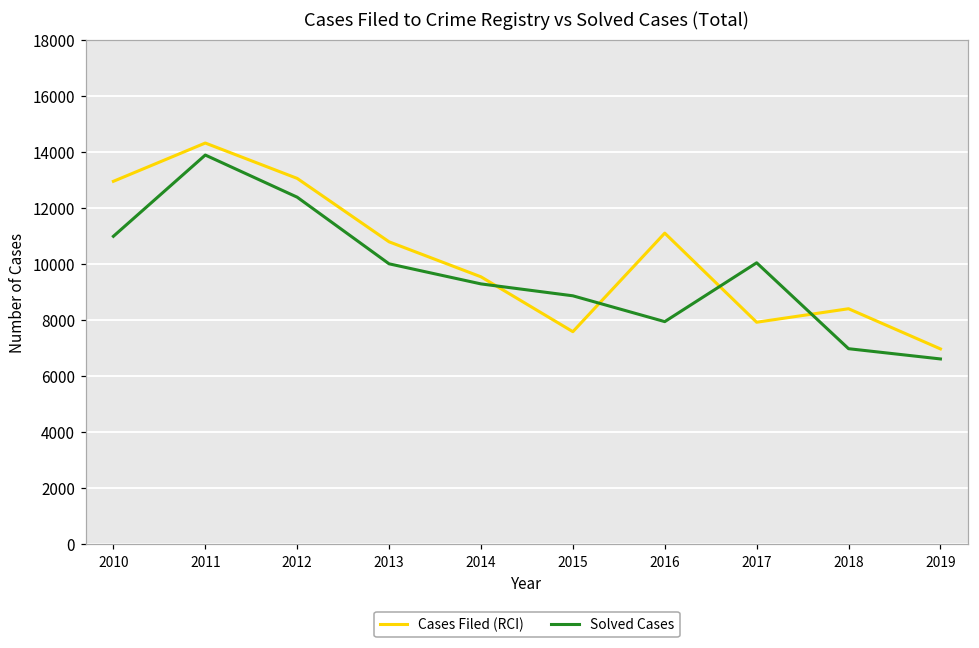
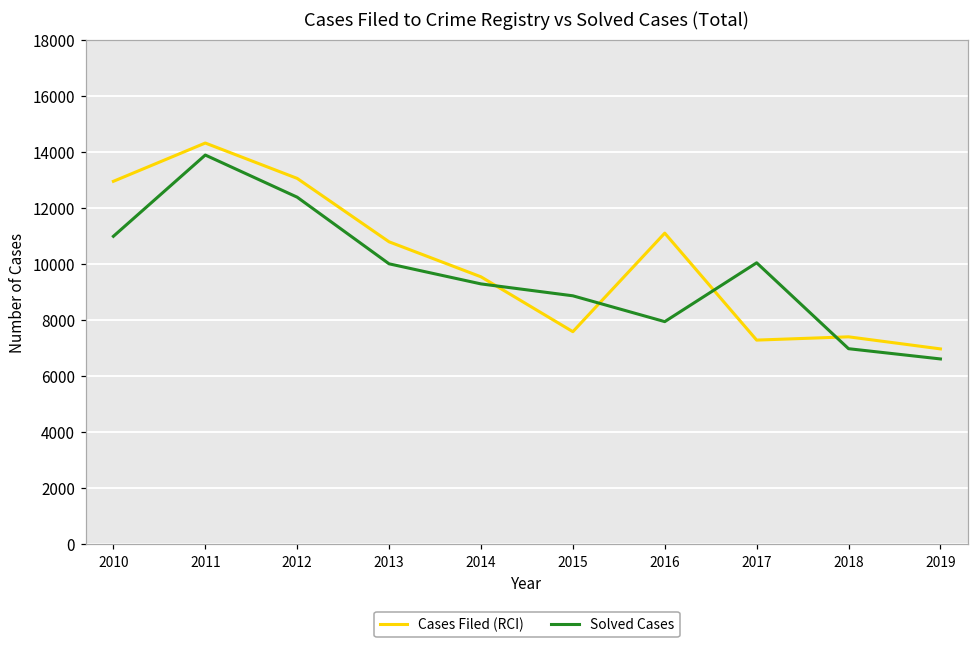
Cases Filed (RCI), 2017: 7900 -> 7300
Cases Filed (RCI), 2018: 8400 -> 7400
